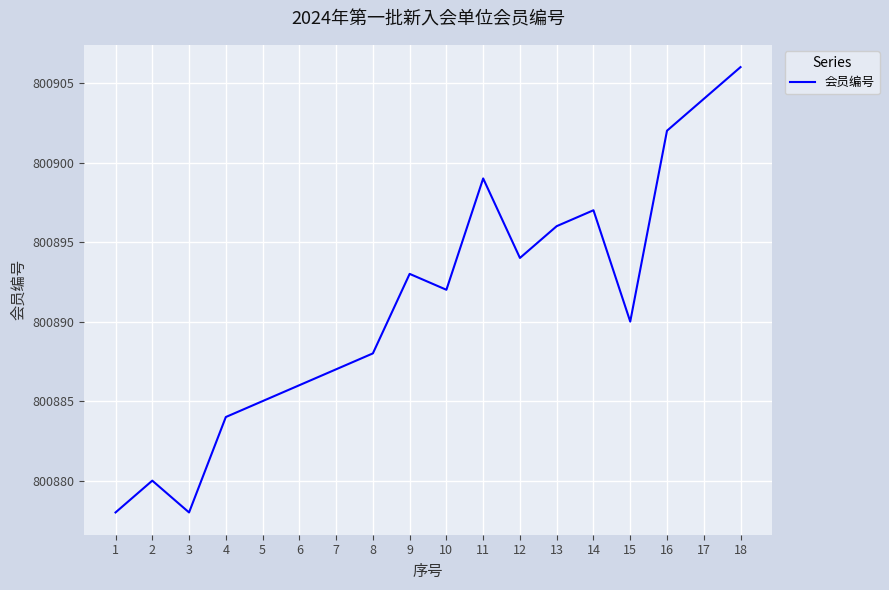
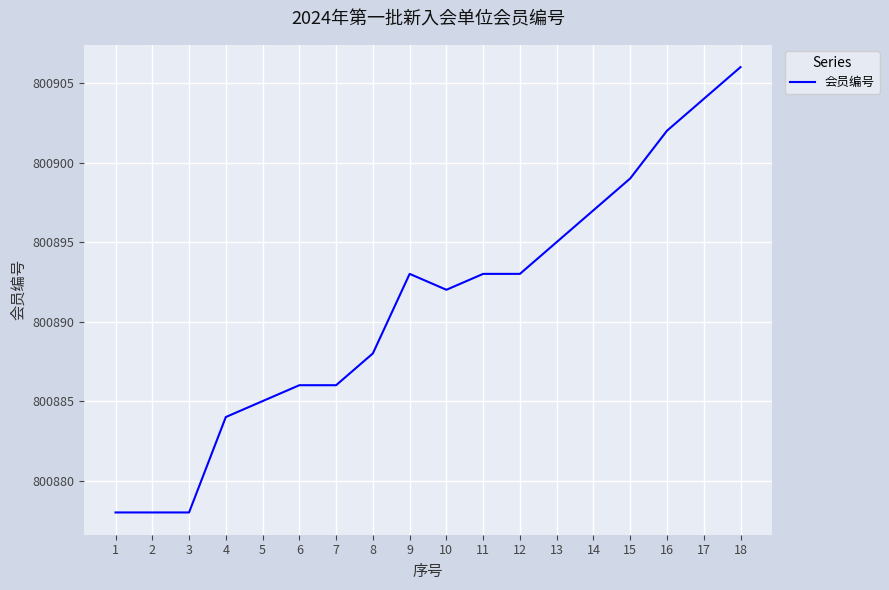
2: 800880 -> 800878
7: 800887 -> 800886
11: 800899 -> 800893
12: 800894 -> 800893
13: 800896 -> 800895
15: 800890 -> 800899
